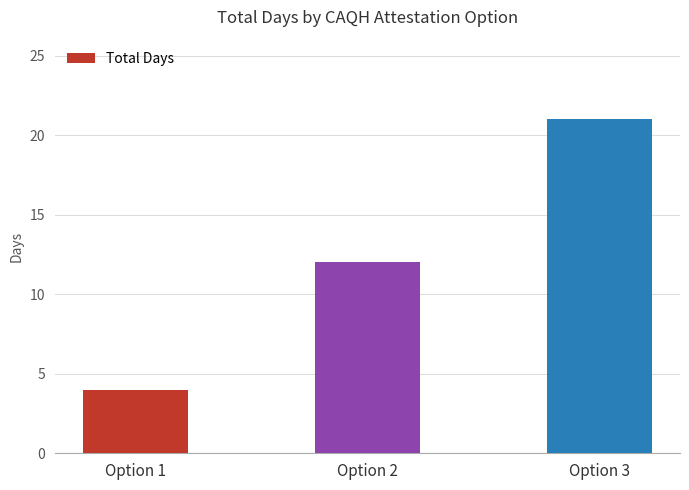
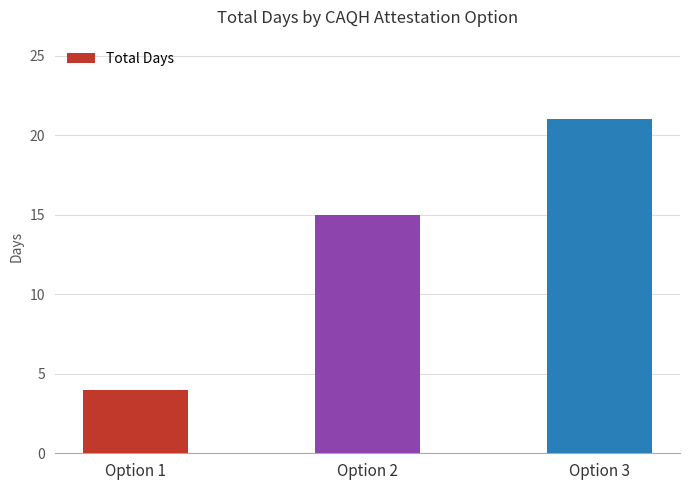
Option 2: 12 -> 15
